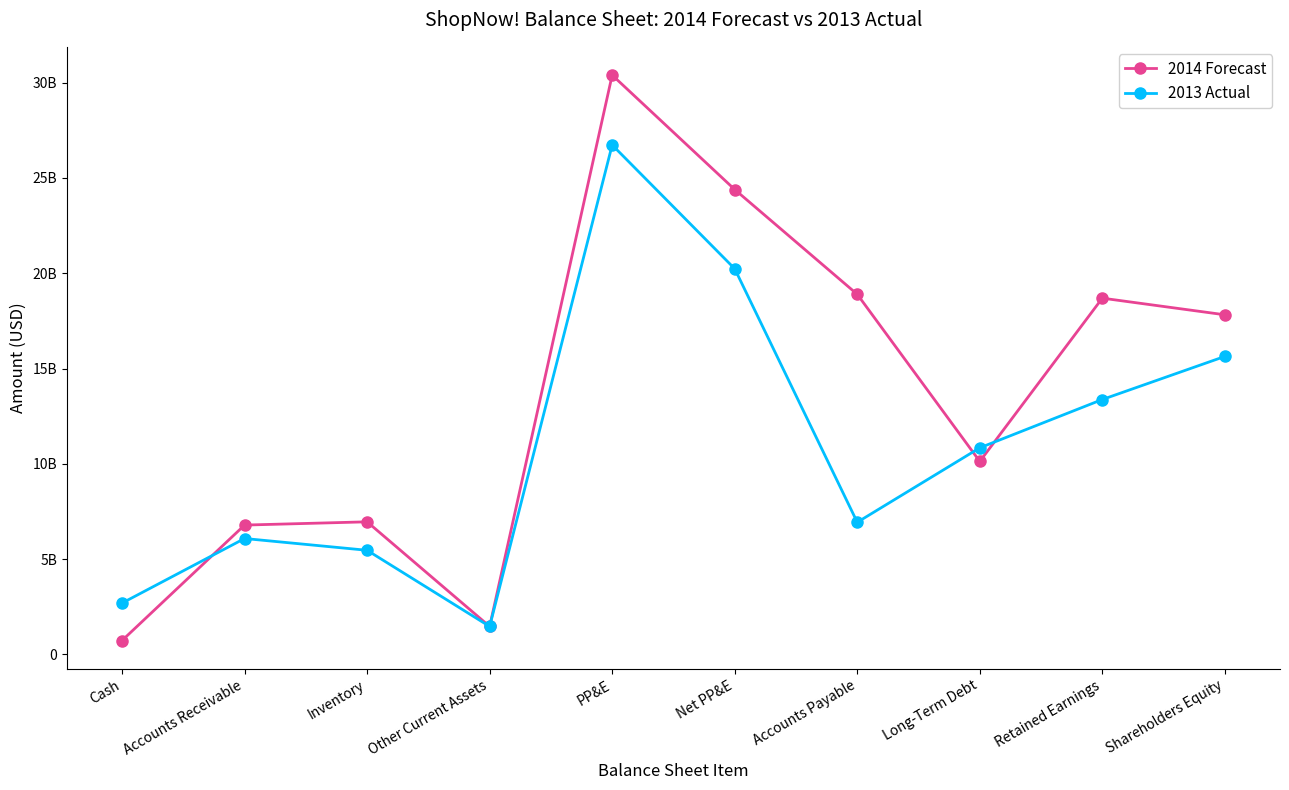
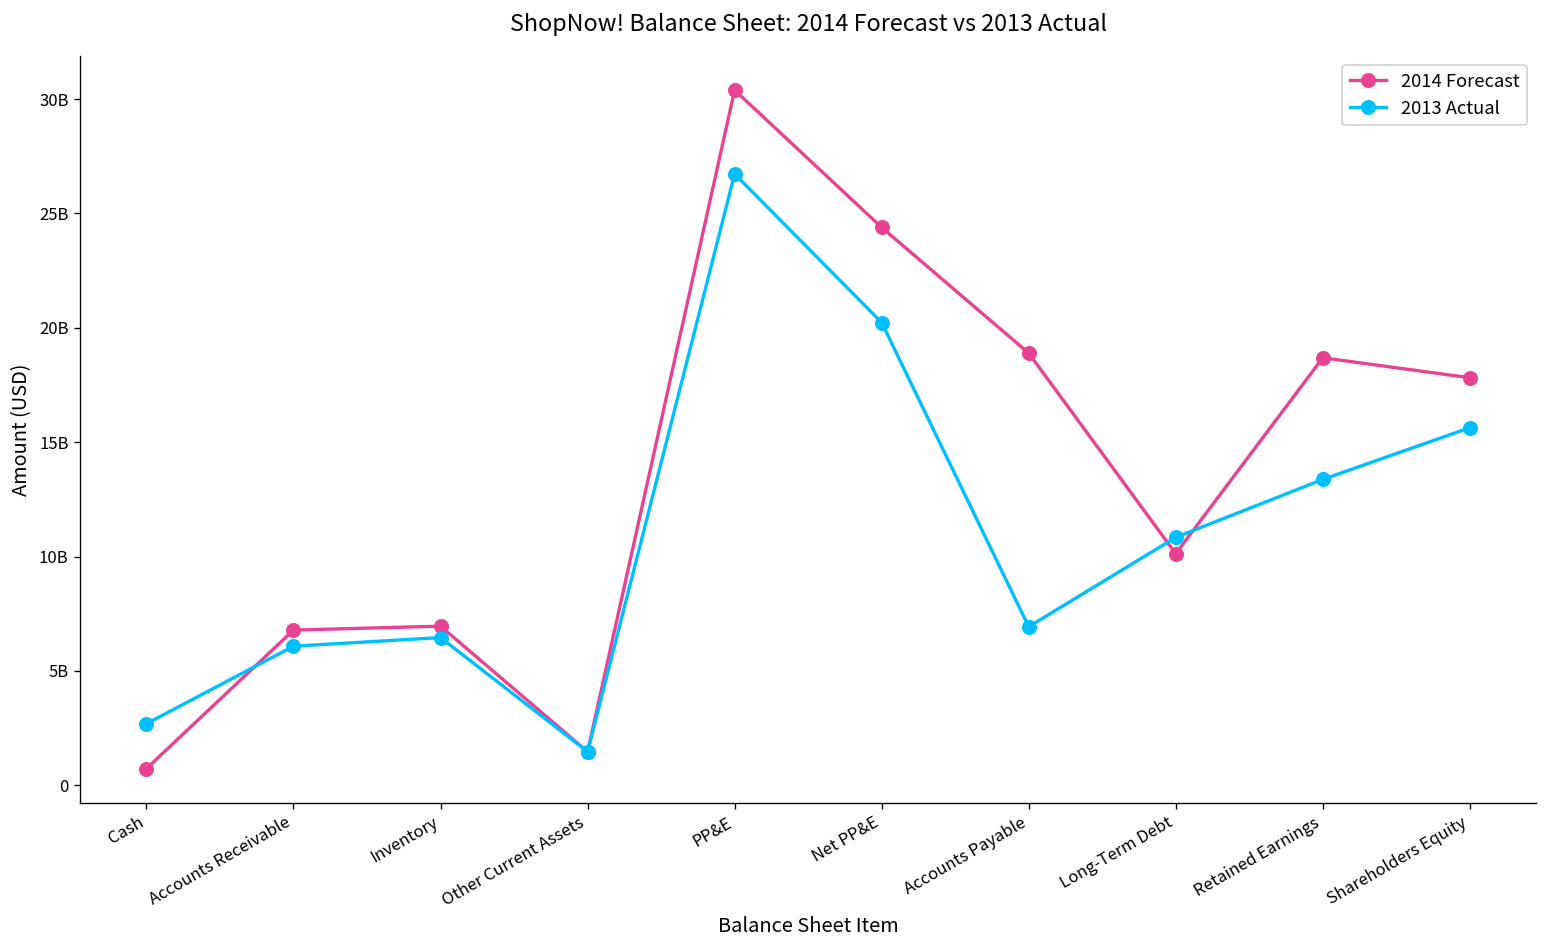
2013 Actual, Inventory: 5500000000 -> 6500000000
